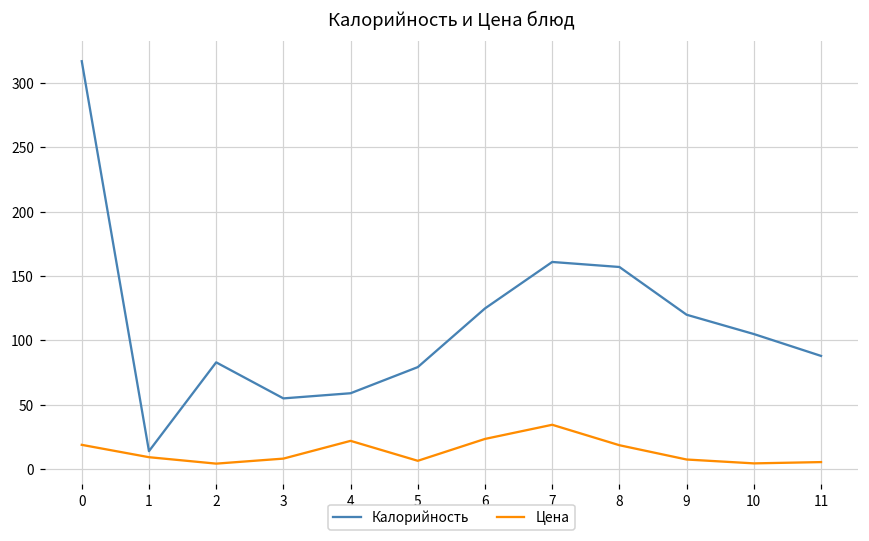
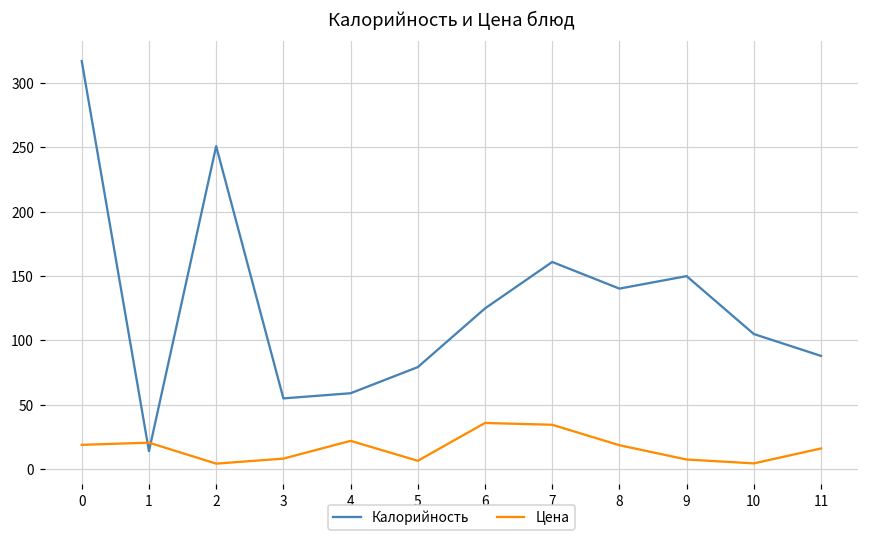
Цена, 1: 9 -> 21
Калорийность, 2: 83 -> 251
Цена, 6: 24 -> 36
Калорийность, 8: 157 -> 140
Калорийность, 9: 120 -> 150
Цена, 11: 6 -> 16
